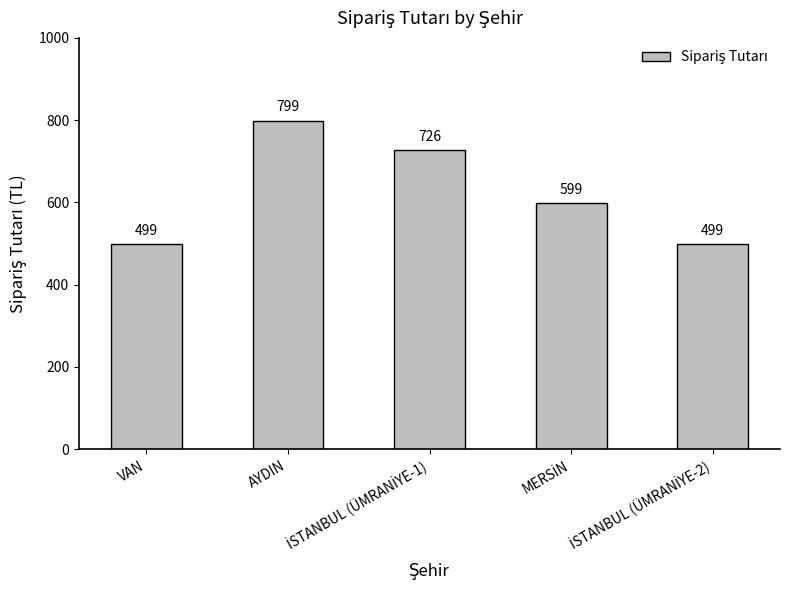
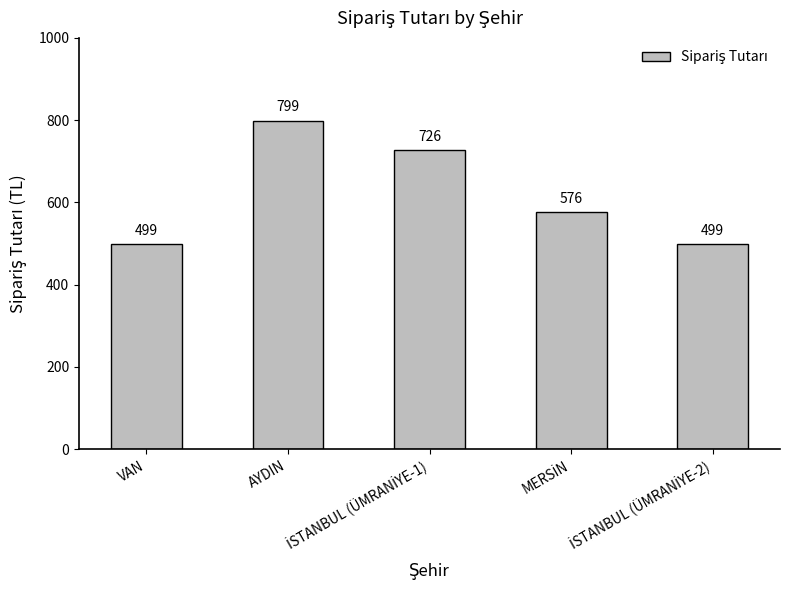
MERSİN: 599 -> 576
